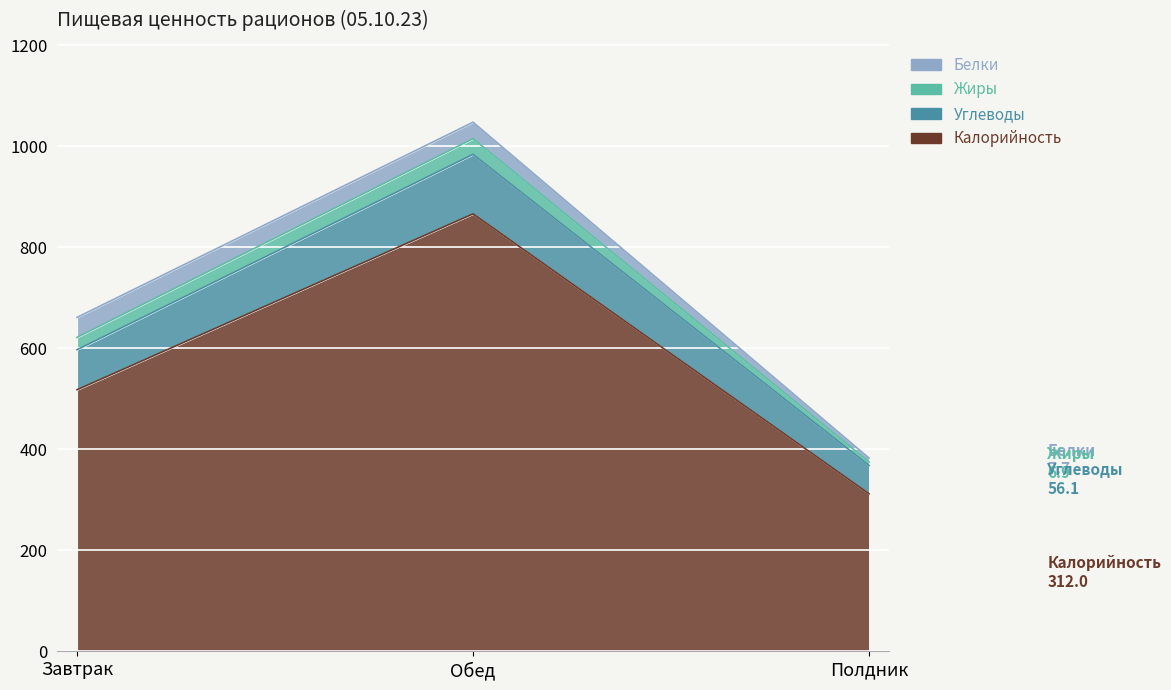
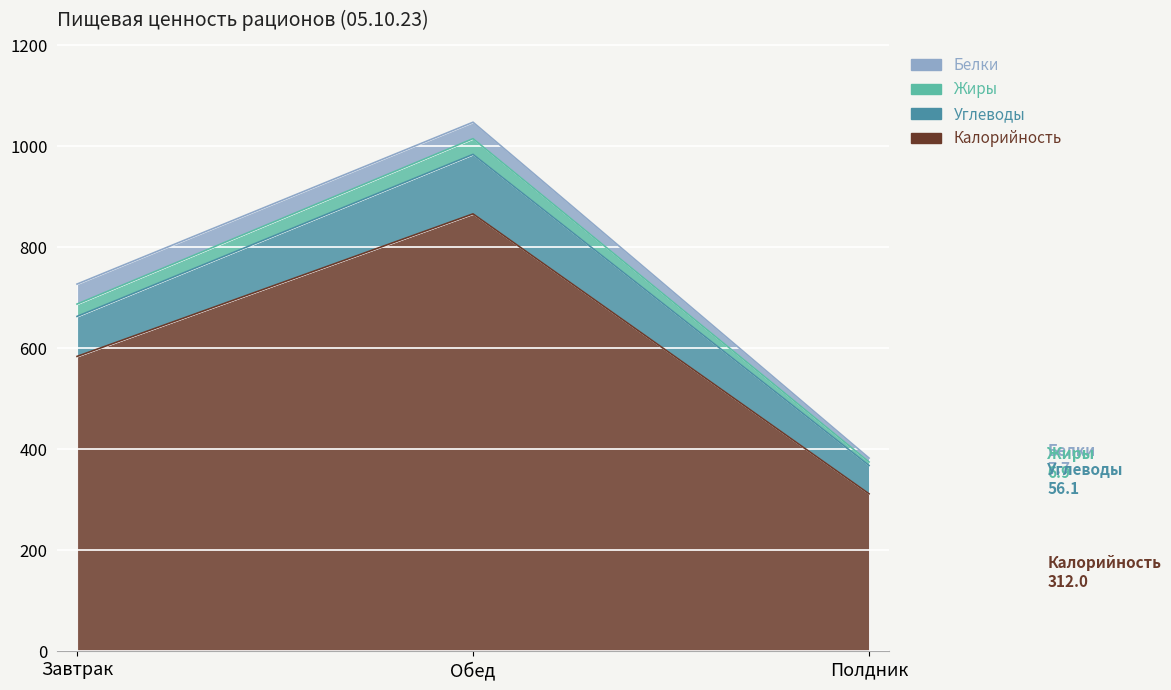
Калорийность, Завтрак: 520 -> 580
